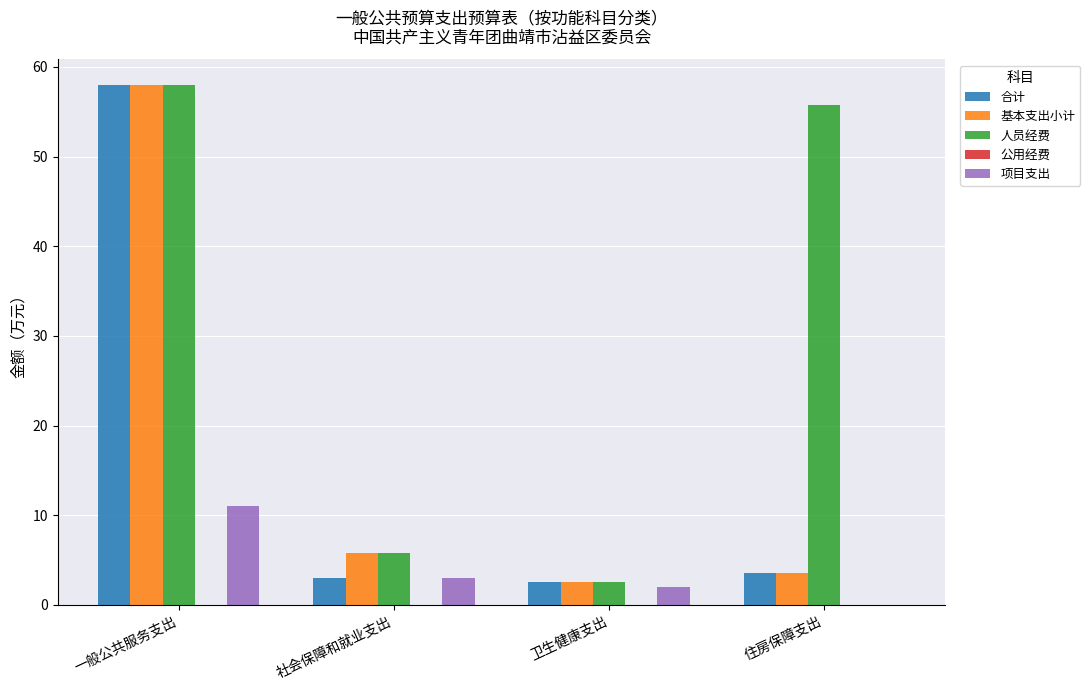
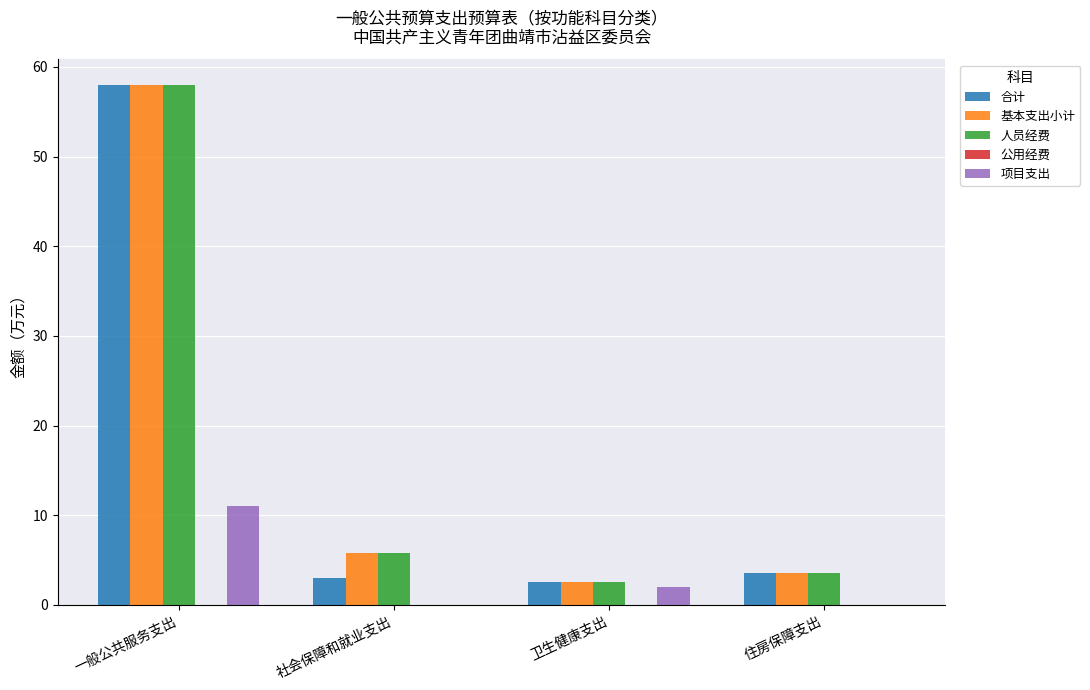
项目支出, 社会保障和就业支出: 3 -> 0
人员经费, 住房保障支出: 56 -> 4
